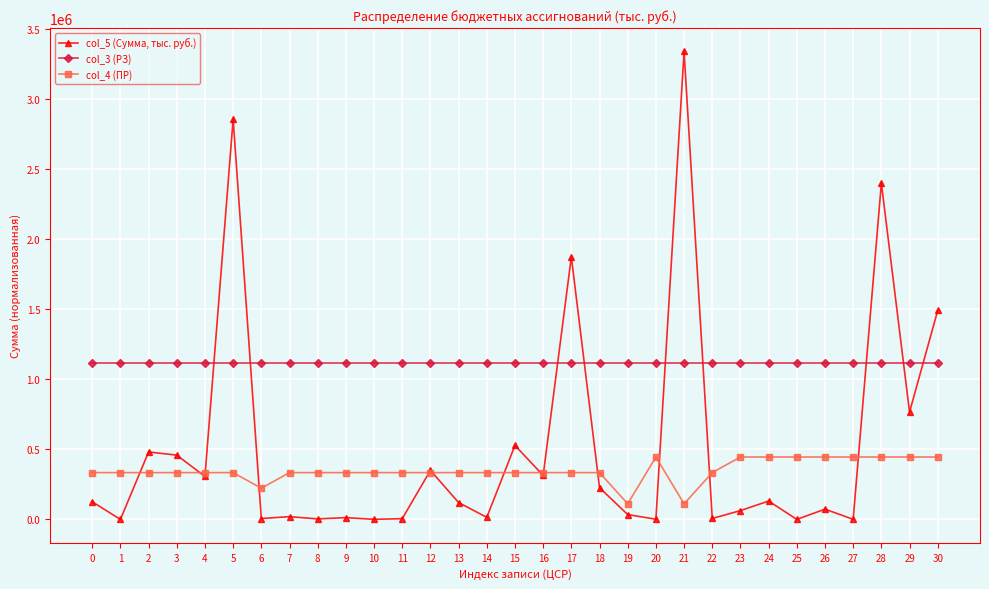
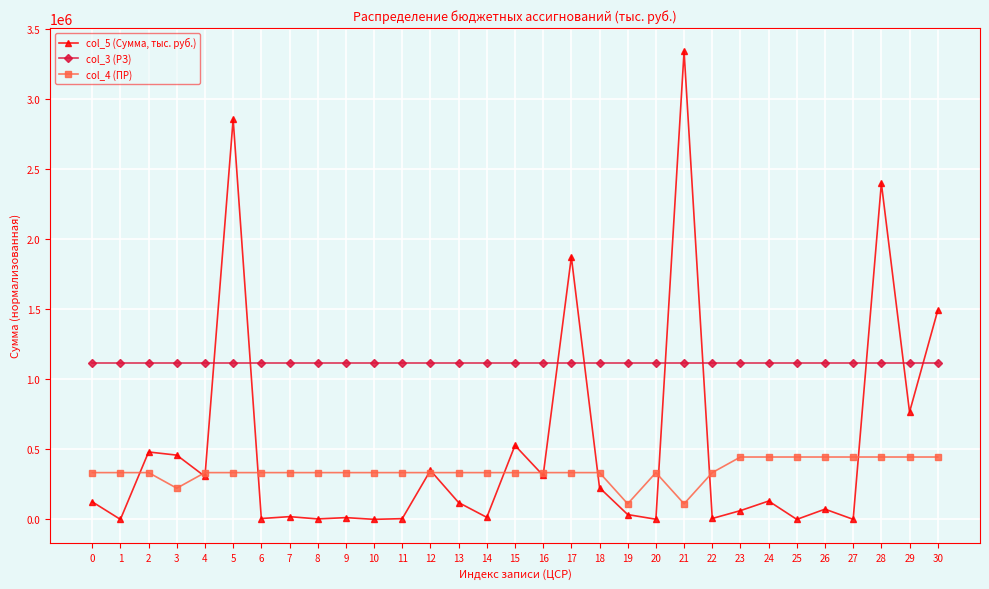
col_4 (ПР), 3: 330000 -> 220000
col_4 (ПР), 6: 220000 -> 330000
col_4 (ПР), 20: 450000 -> 330000
